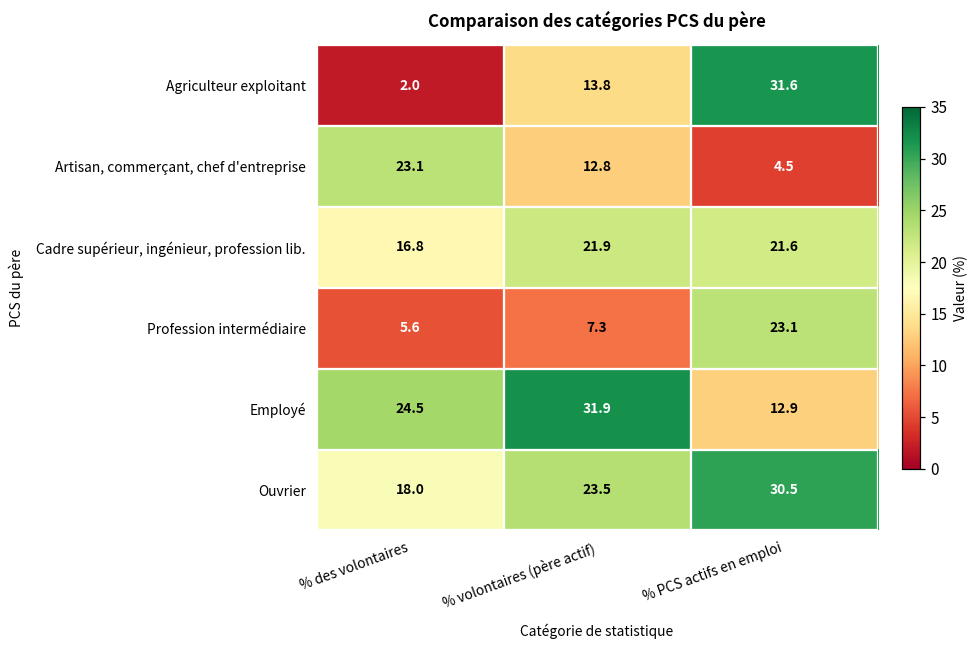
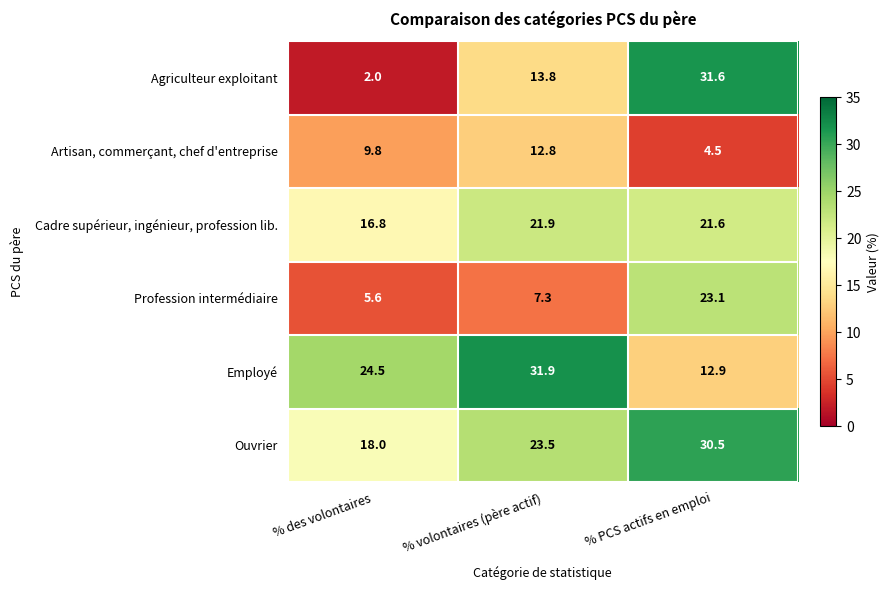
Artisan, commerçant, chef d'entreprise, % des volontaires: 23.1 -> 9.8
